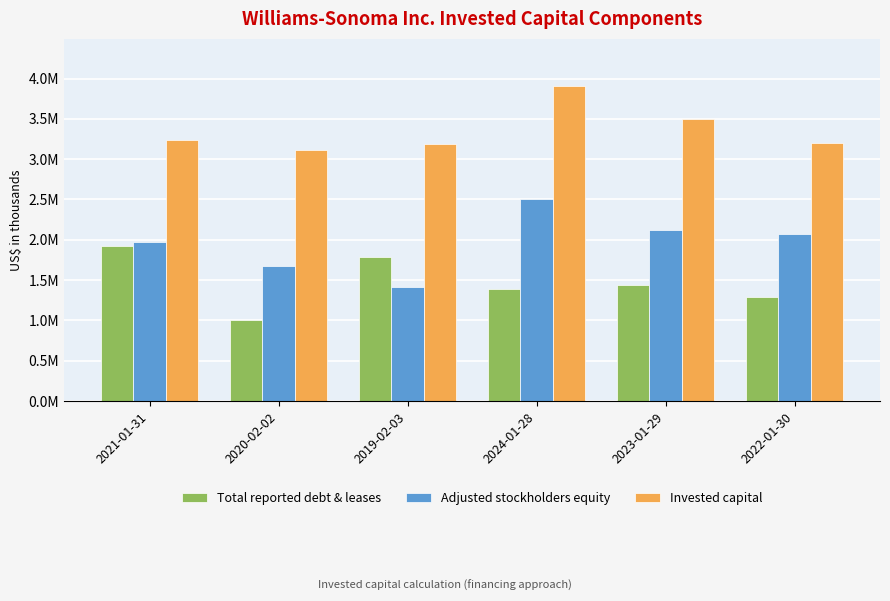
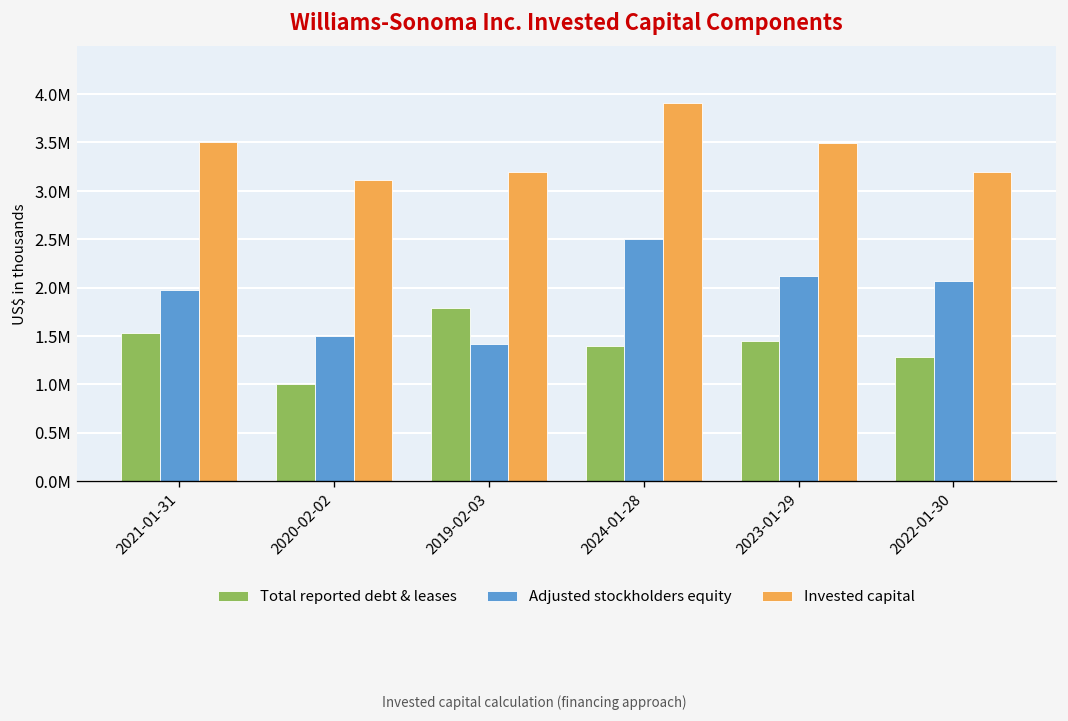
Total reported debt & leases, 2021-01-31: 1900000 -> 1500000
Invested capital, 2021-01-31: 3200000 -> 3500000
Adjusted stockholders equity, 2020-02-02: 1700000 -> 1500000
